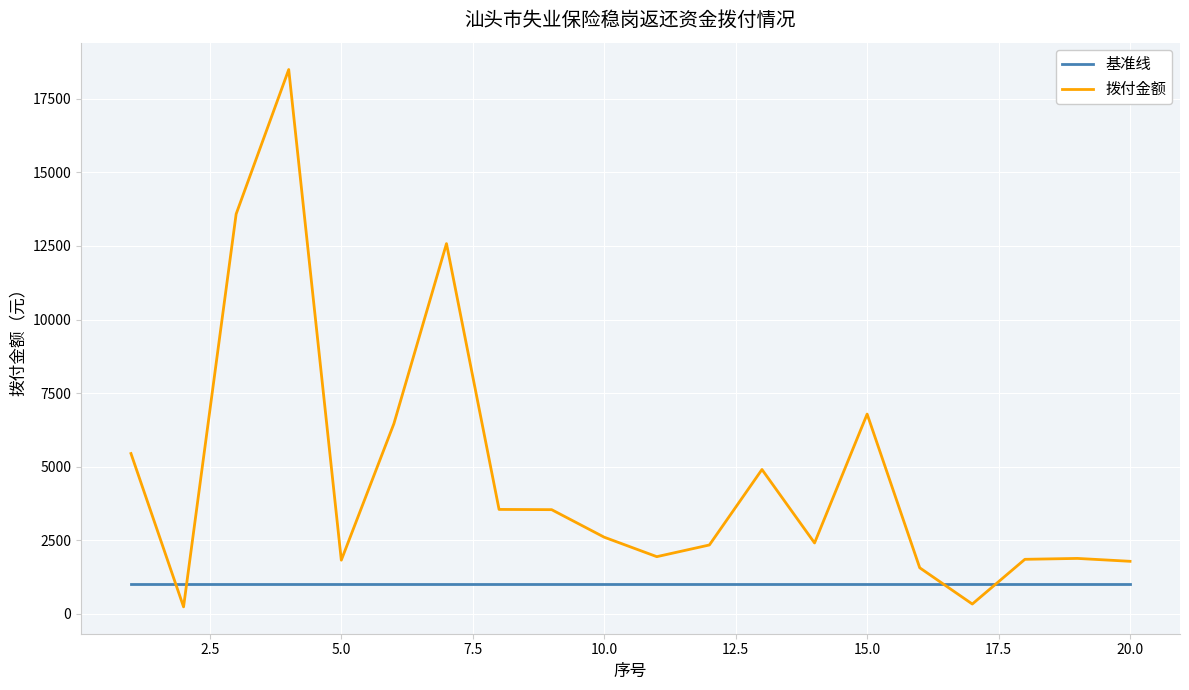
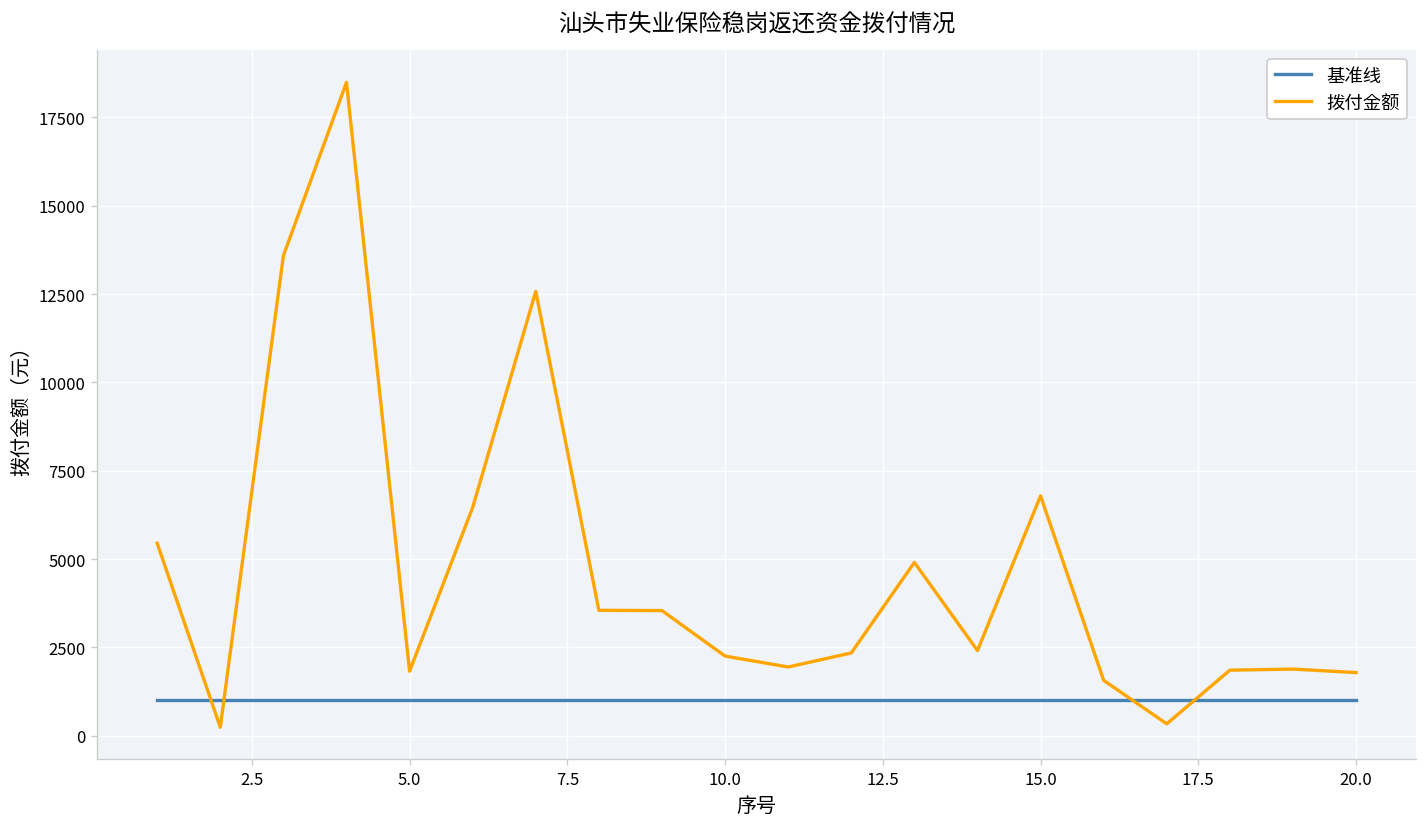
拨付金额, 10.0: 2600 -> 2300
